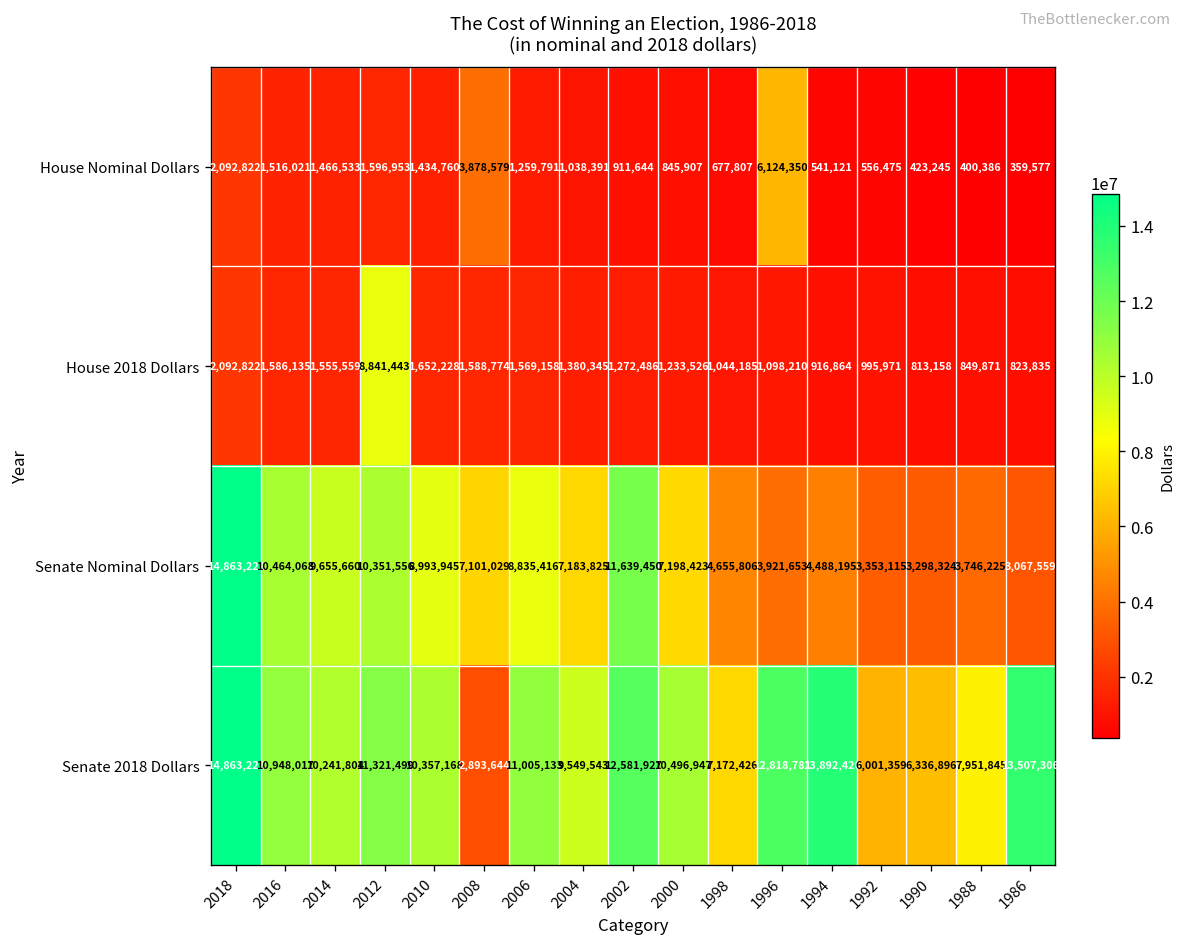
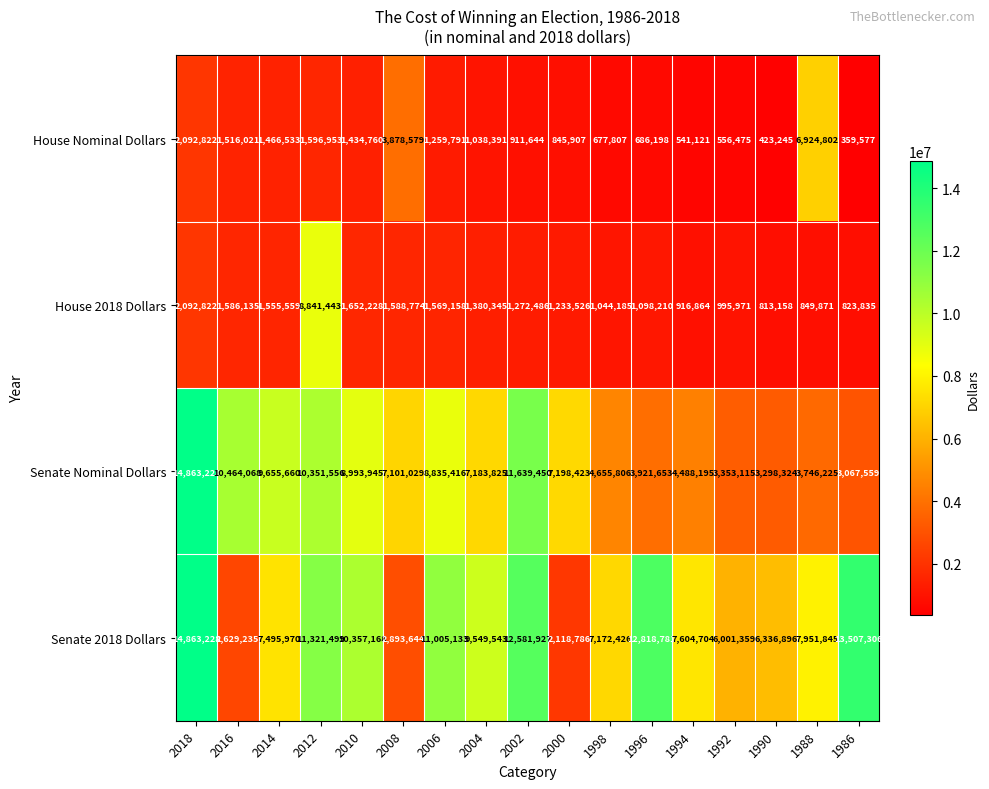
House Nominal Dollars, 1996: 6,124,350 -> 686,198
House Nominal Dollars, 1988: 400,386 -> 6,924,802
Senate 2018 Dollars, 2016: 10,948,017 -> 2,629,235
Senate 2018 Dollars, 2014: 10,241,804 -> 7,495,970
Senate 2018 Dollars, 2000: 10,496,947 -> 2,118,786
Senate 2018 Dollars, 1994: 13,892,420 -> 7,604,704
